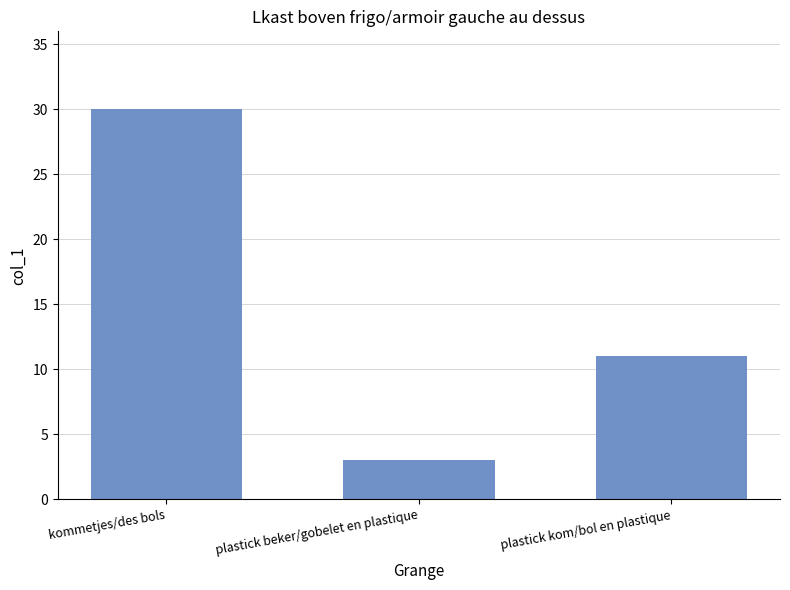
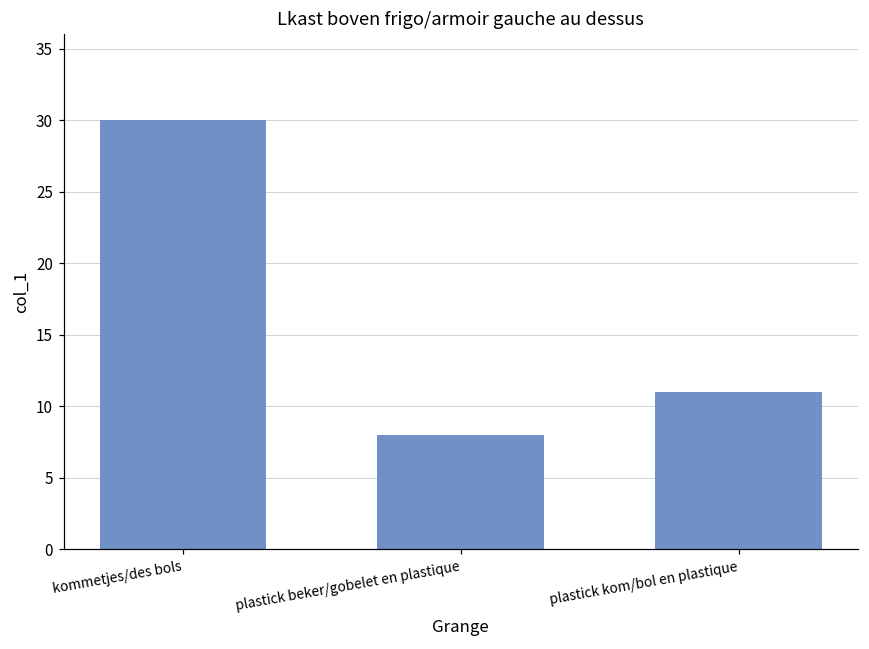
plastick beker/gobelet en plastique: 3 -> 8
